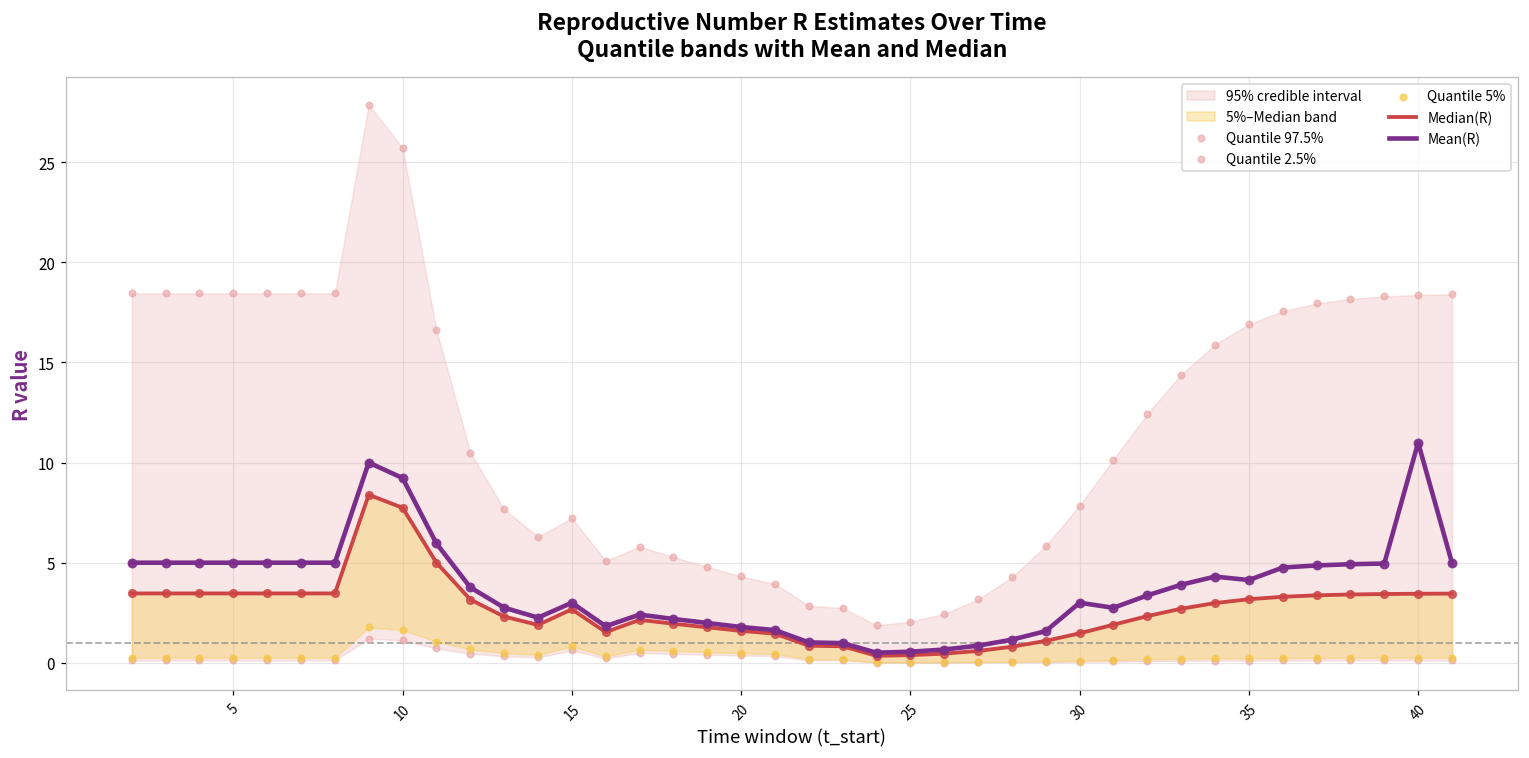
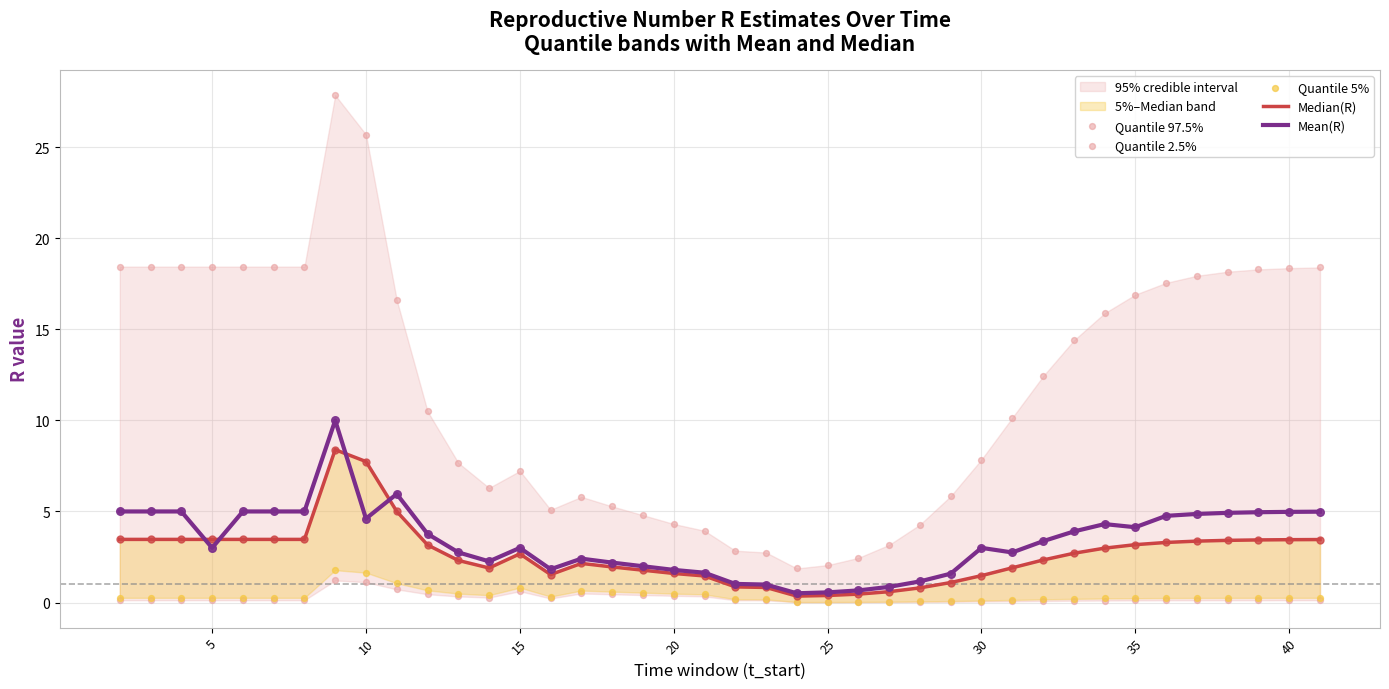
Mean(R), 5: 5 -> 3
Mean(R), 10: 9.2 -> 4.6
Mean(R), 40: 11.0 -> 5.0
